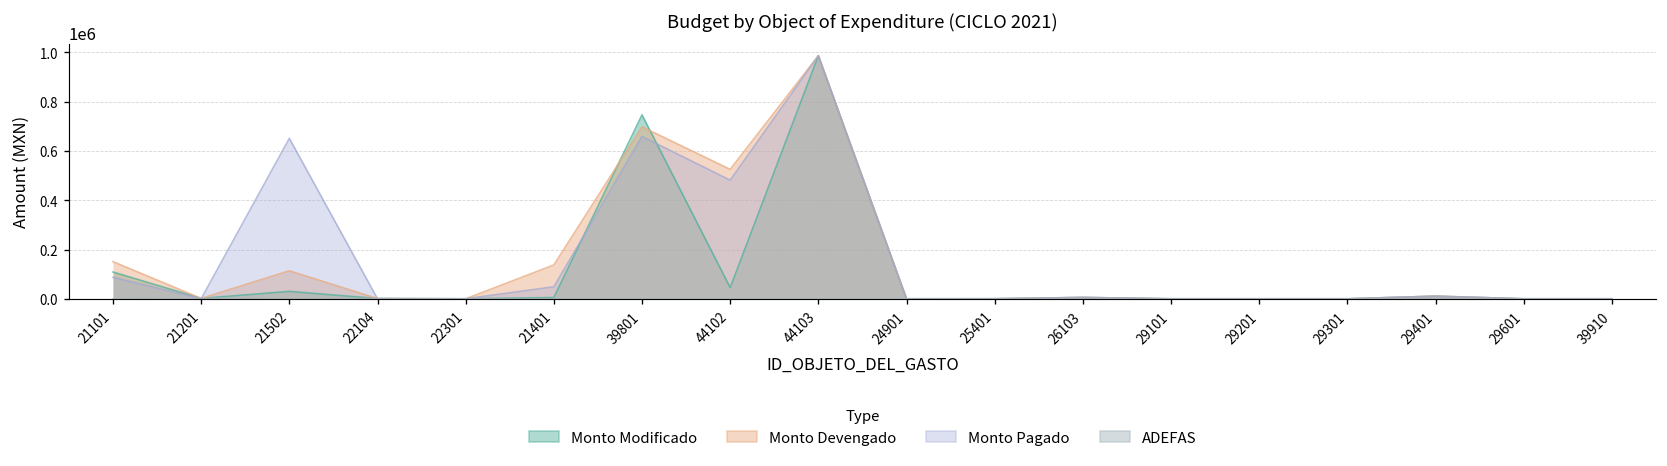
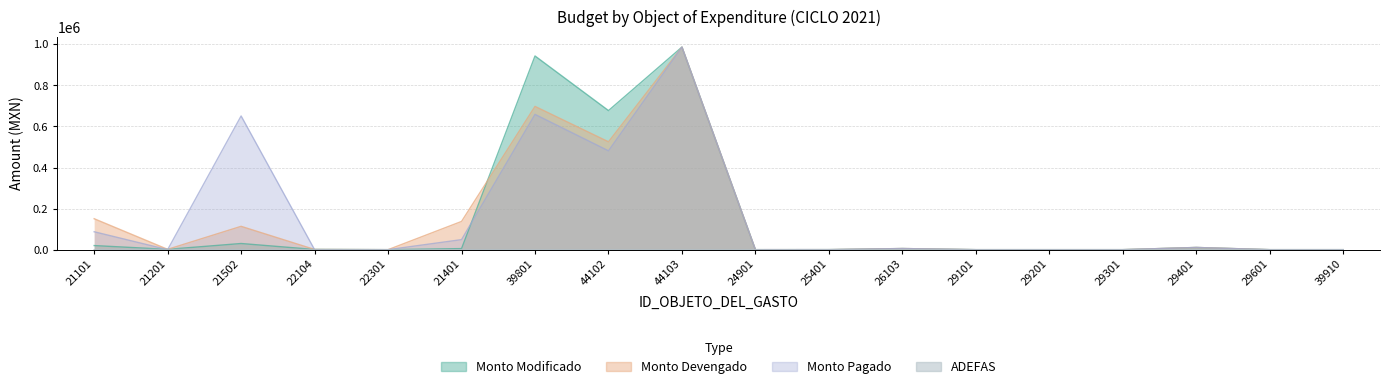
Monto Modificado, 21101: 110000 -> 20000
Monto Modificado, 39801: 750000 -> 940000
Monto Modificado, 44102: 50000 -> 680000
